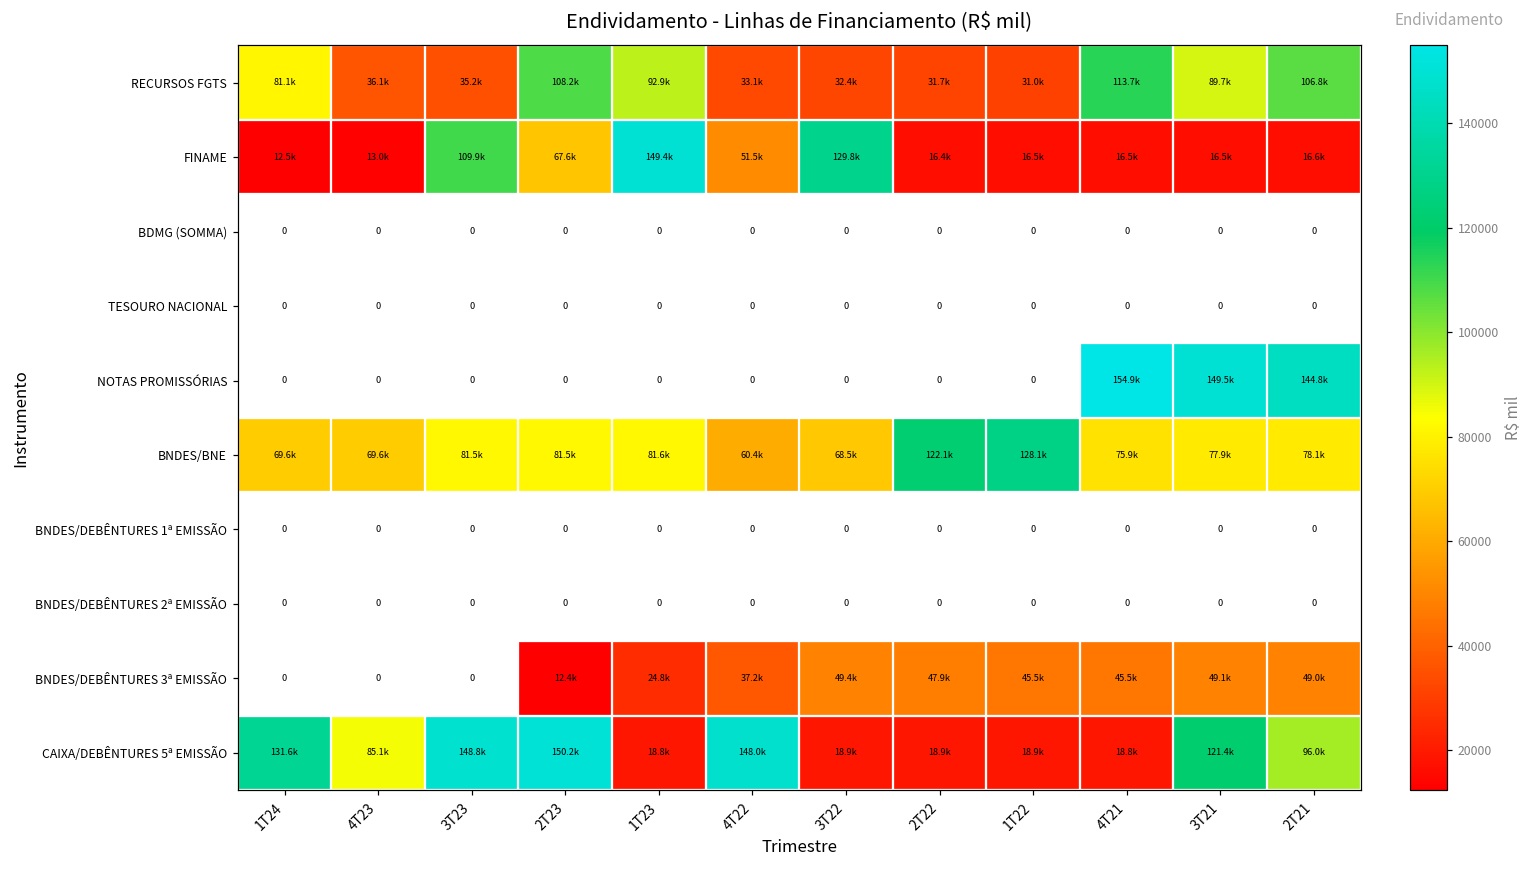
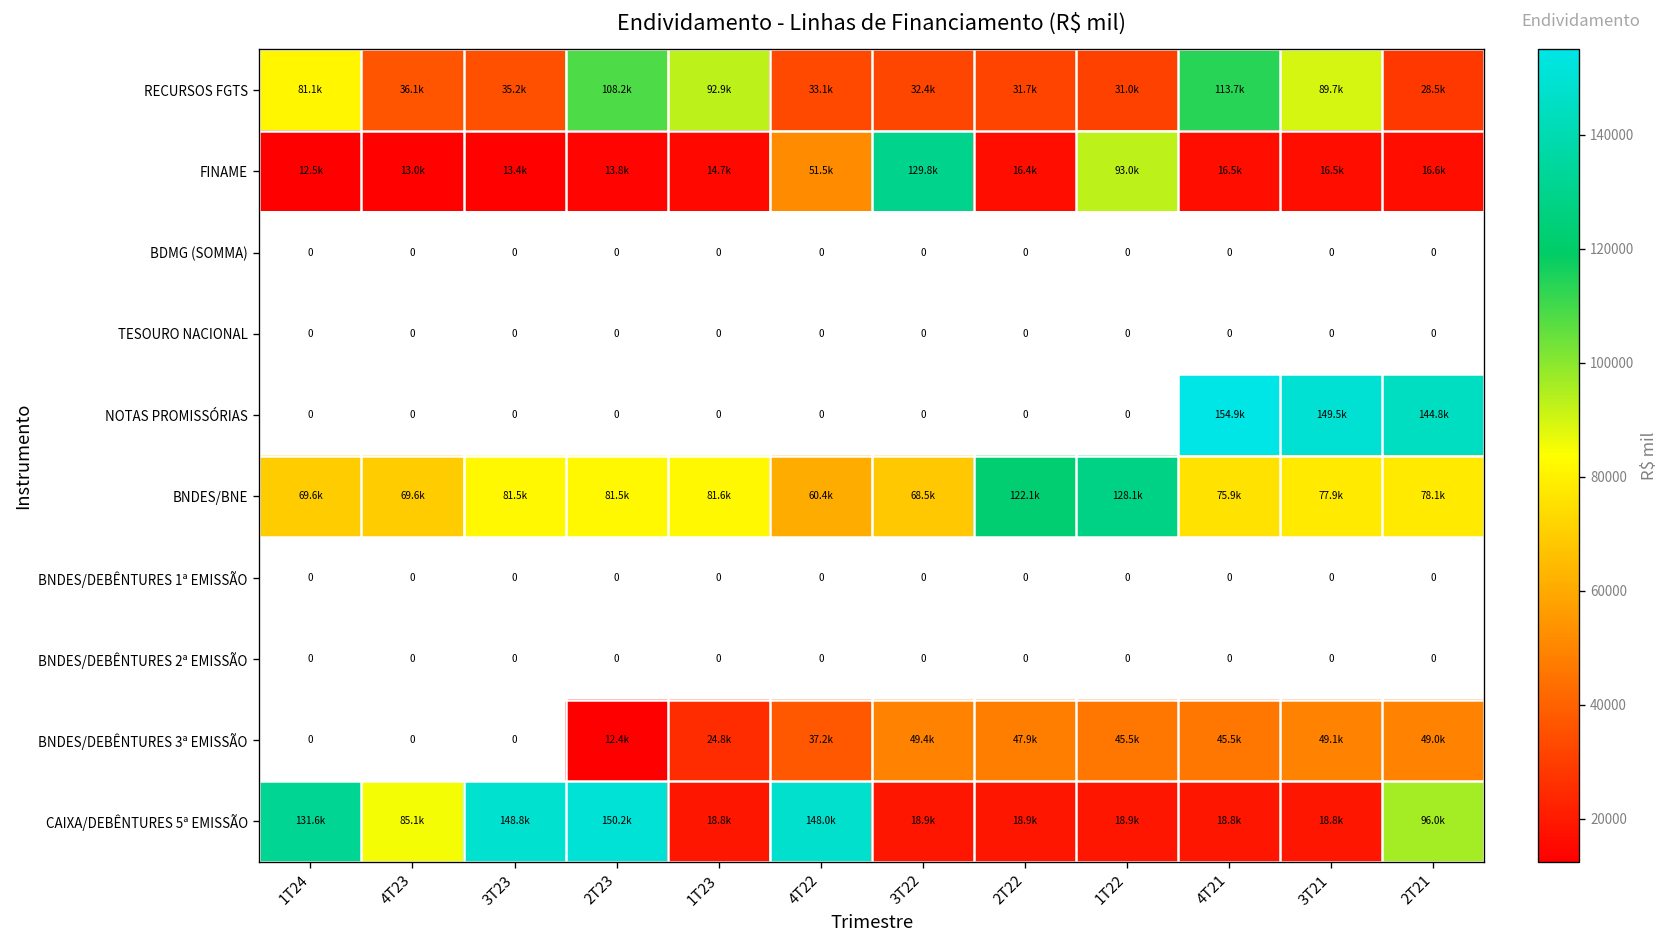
RECURSOS FGTS, 2T21: 106.8k -> 28.5k
FINAME, 3T23: 109.9k -> 13.4k
FINAME, 2T23: 67.6k -> 13.8k
FINAME, 1T23: 149.4k -> 14.7k
FINAME, 1T22: 16.5k -> 93.0k
CAIXA/DEBÊNTURES 5ª EMISSÃO, 3T21: 121.4k -> 18.8k
